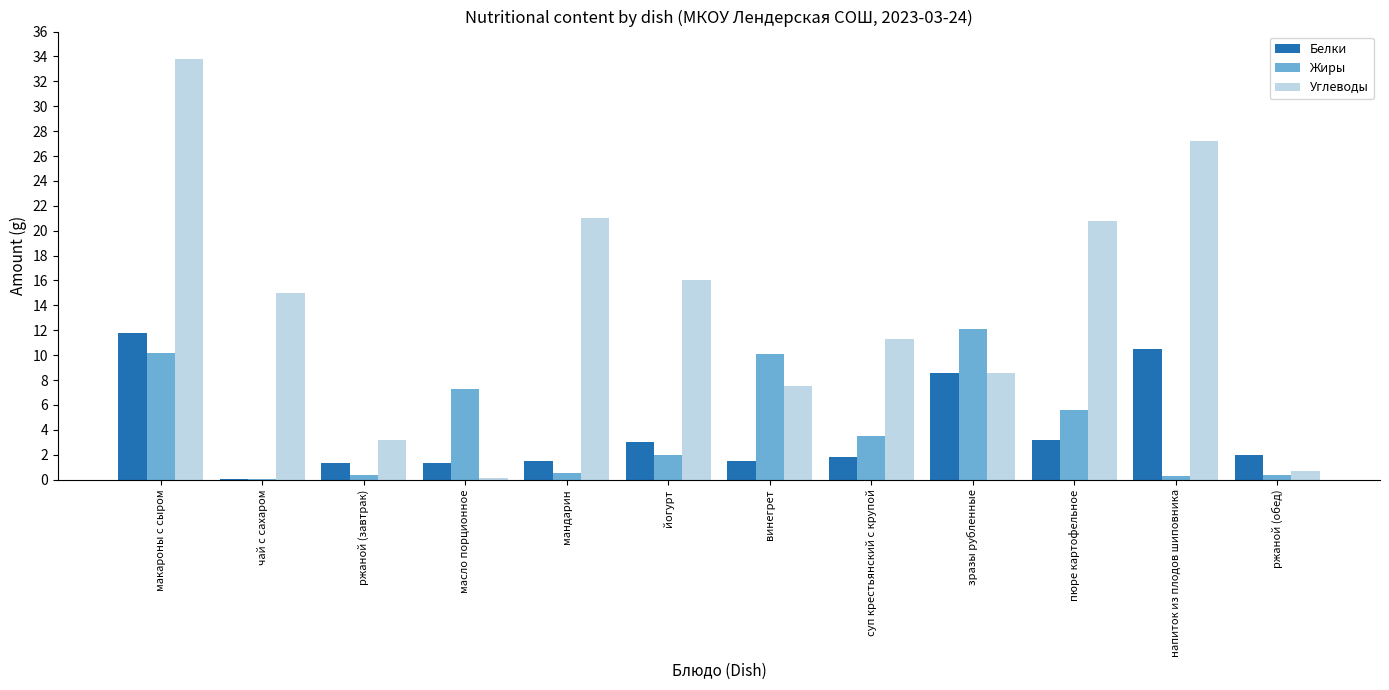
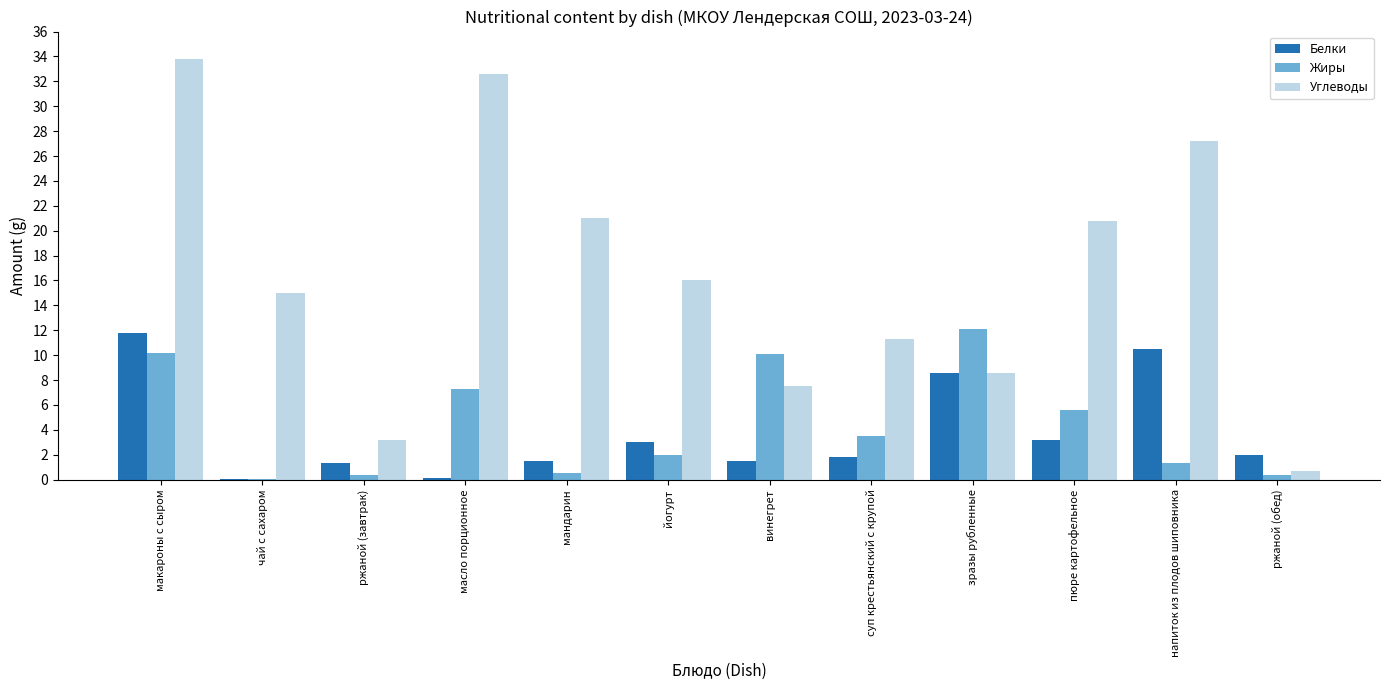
Белки, масло порционное: 1.3 -> 0.1
Углеводы, масло порционное: 0.1 -> 32.6
Жиры, напиток из плодов шиповника: 0.3 -> 1.3
